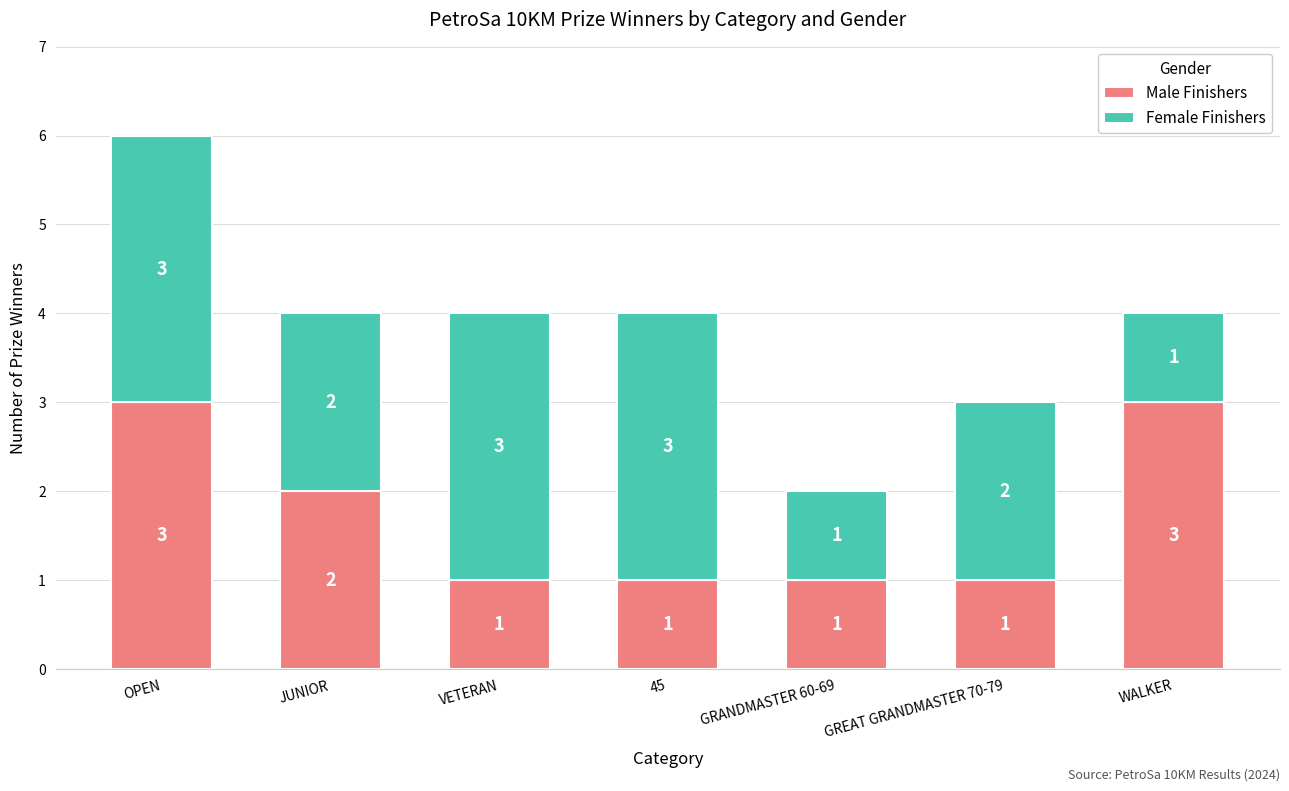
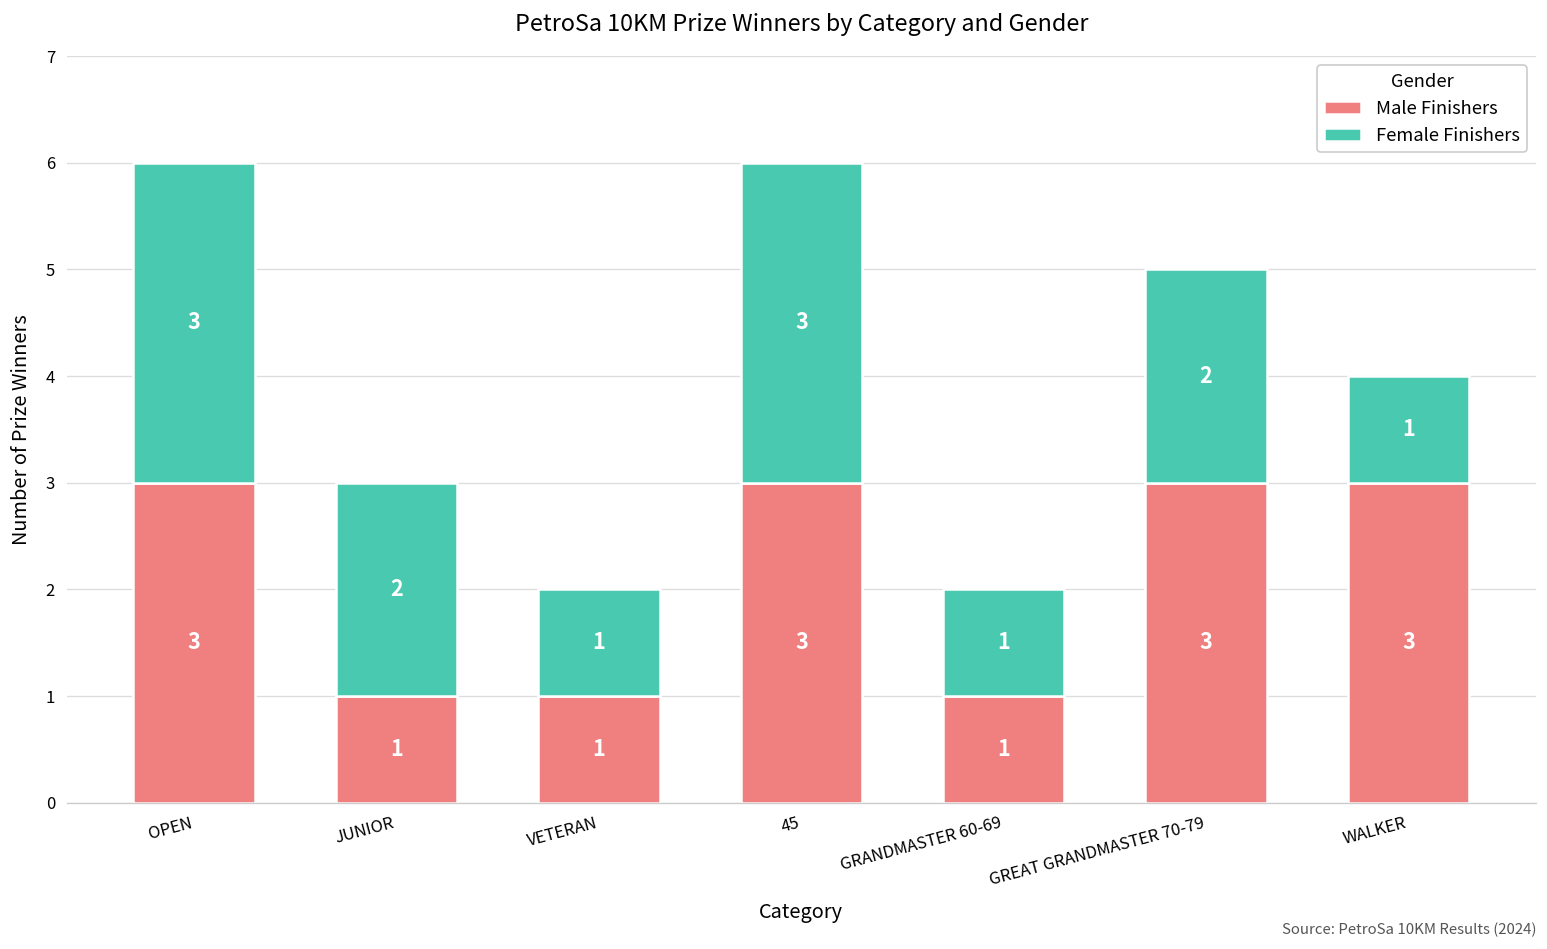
Male Finishers, JUNIOR: 2 -> 1
Female Finishers, VETERAN: 3 -> 1
Male Finishers, 45: 1 -> 3
Male Finishers, GREAT GRANDMASTER 70-79: 1 -> 3
